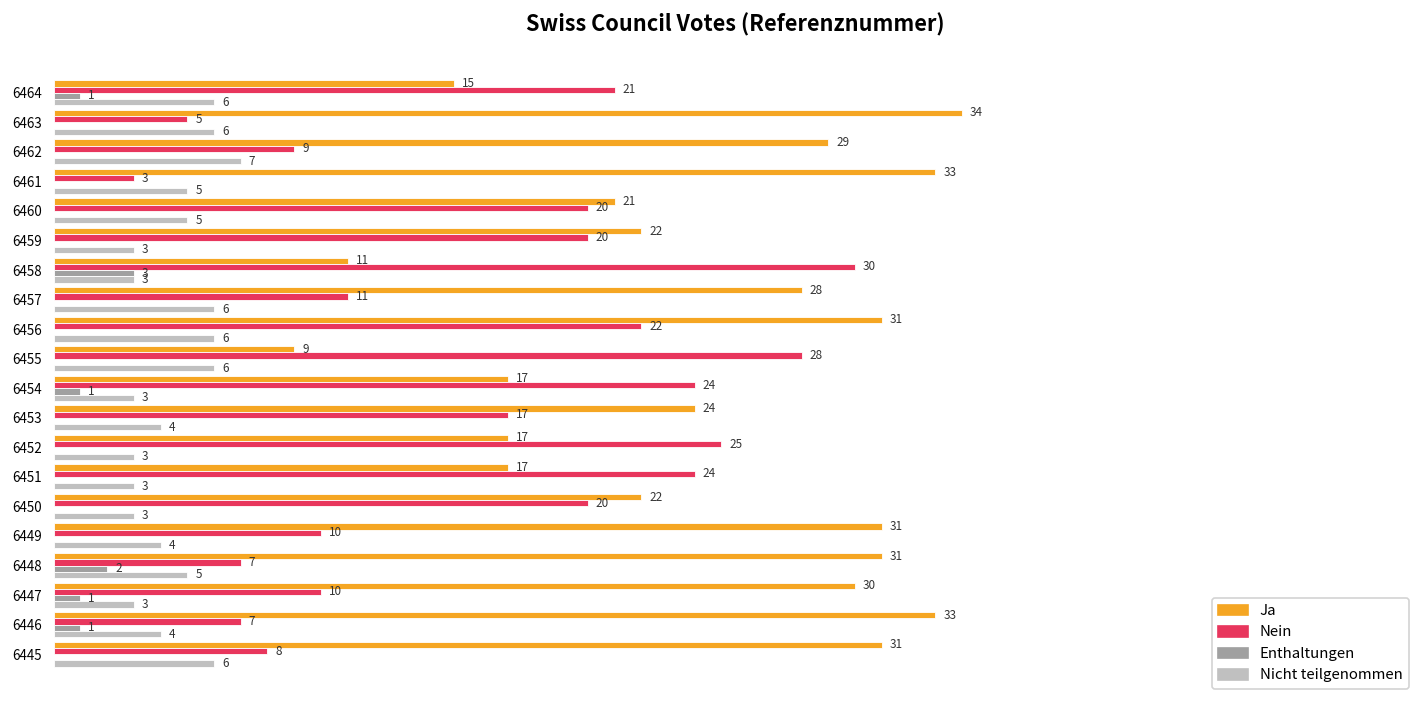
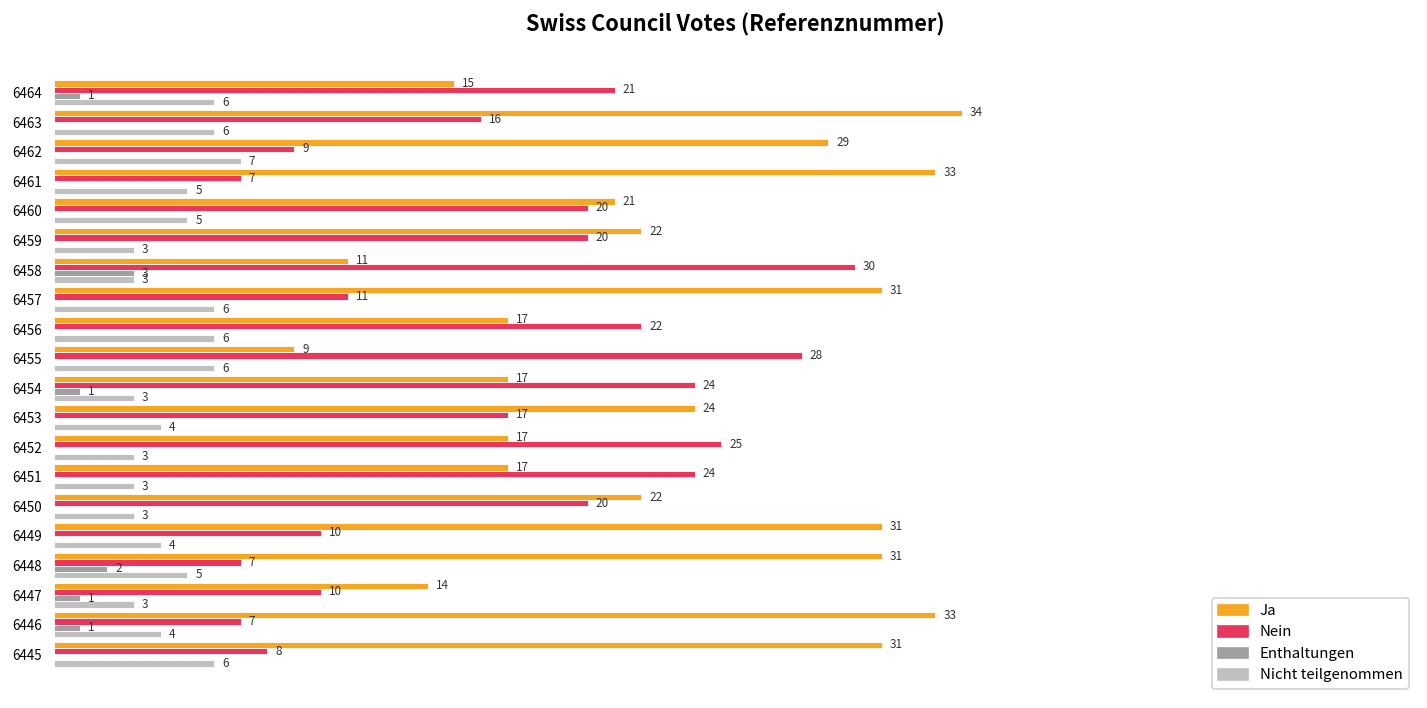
Nein, 6463: 5 -> 16
Nein, 6461: 3 -> 7
Ja, 6457: 28 -> 31
Ja, 6456: 31 -> 17
Ja, 6447: 30 -> 14
